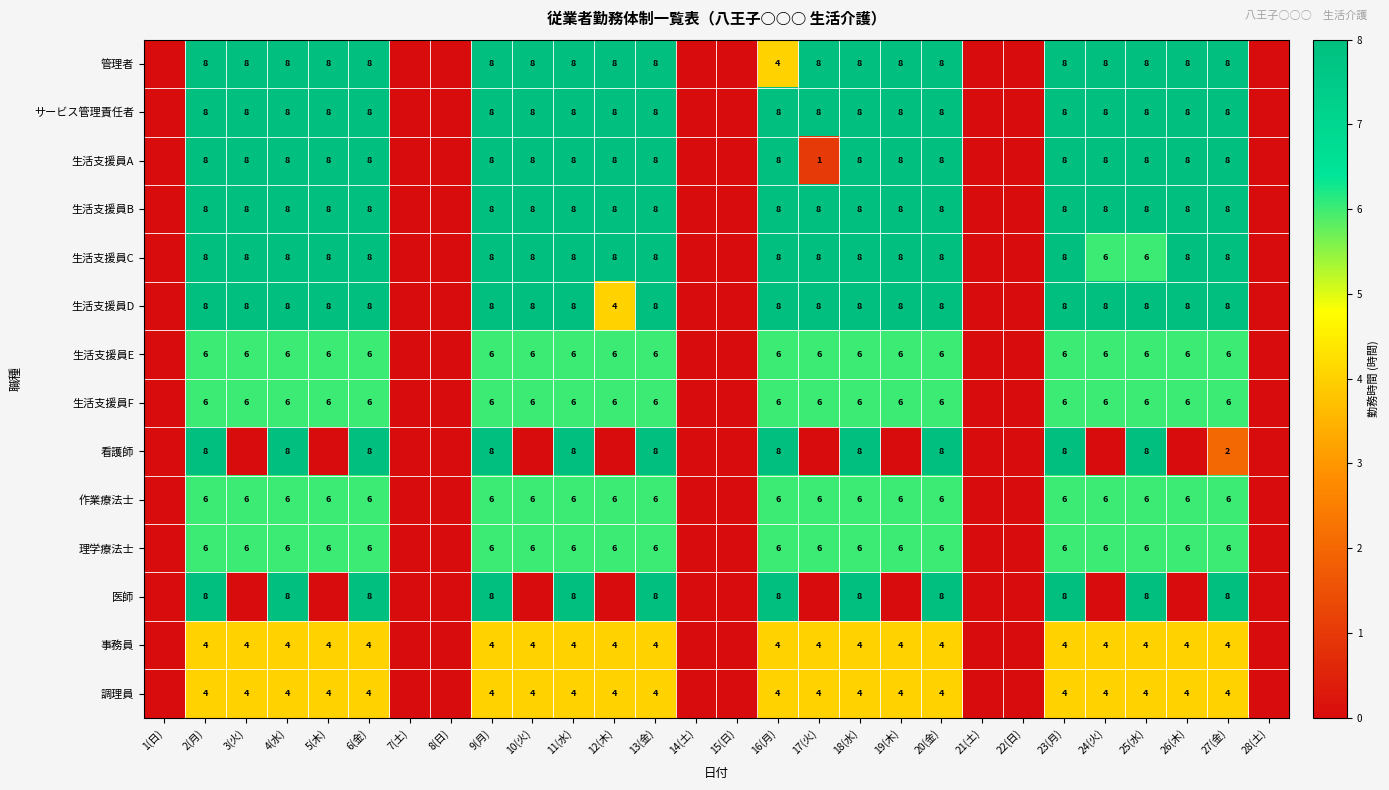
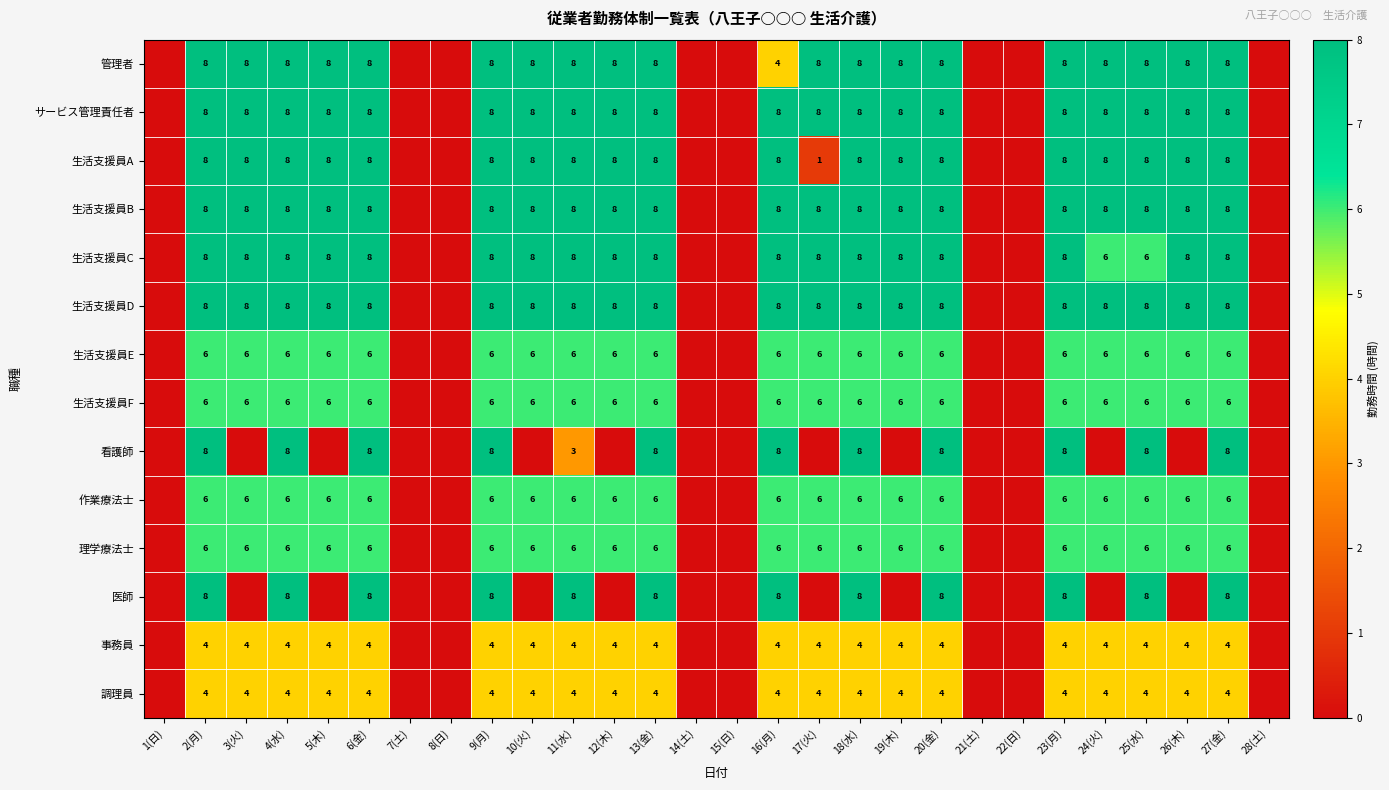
生活支援員D, 12(木): 4 -> 8
看護師, 11(水): 8 -> 3
看護師, 27(金): 2 -> 8
